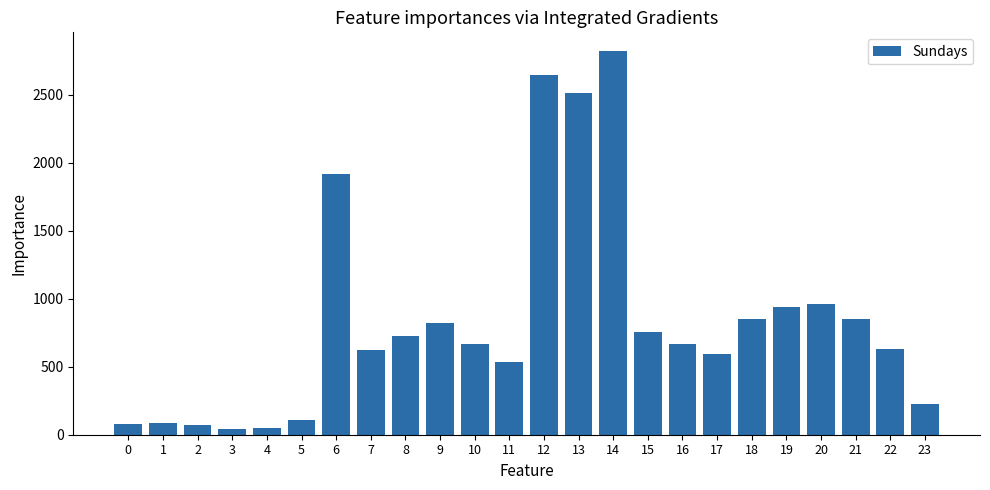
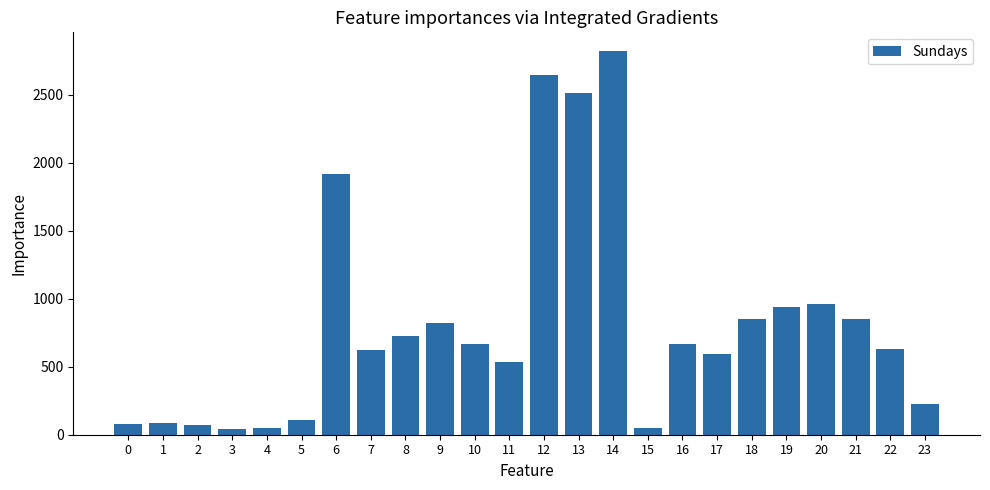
15: 750 -> 50
